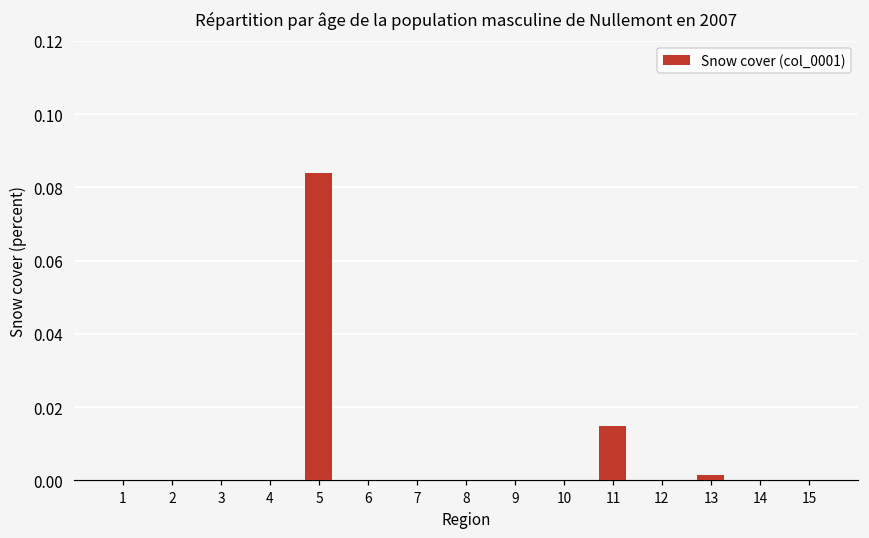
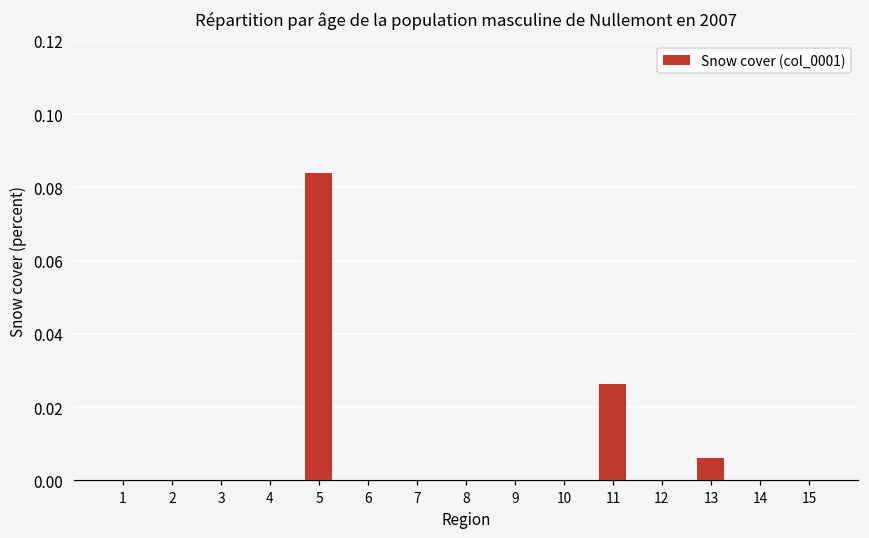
11: 0.015 -> 0.026
13: 0.001 -> 0.006
